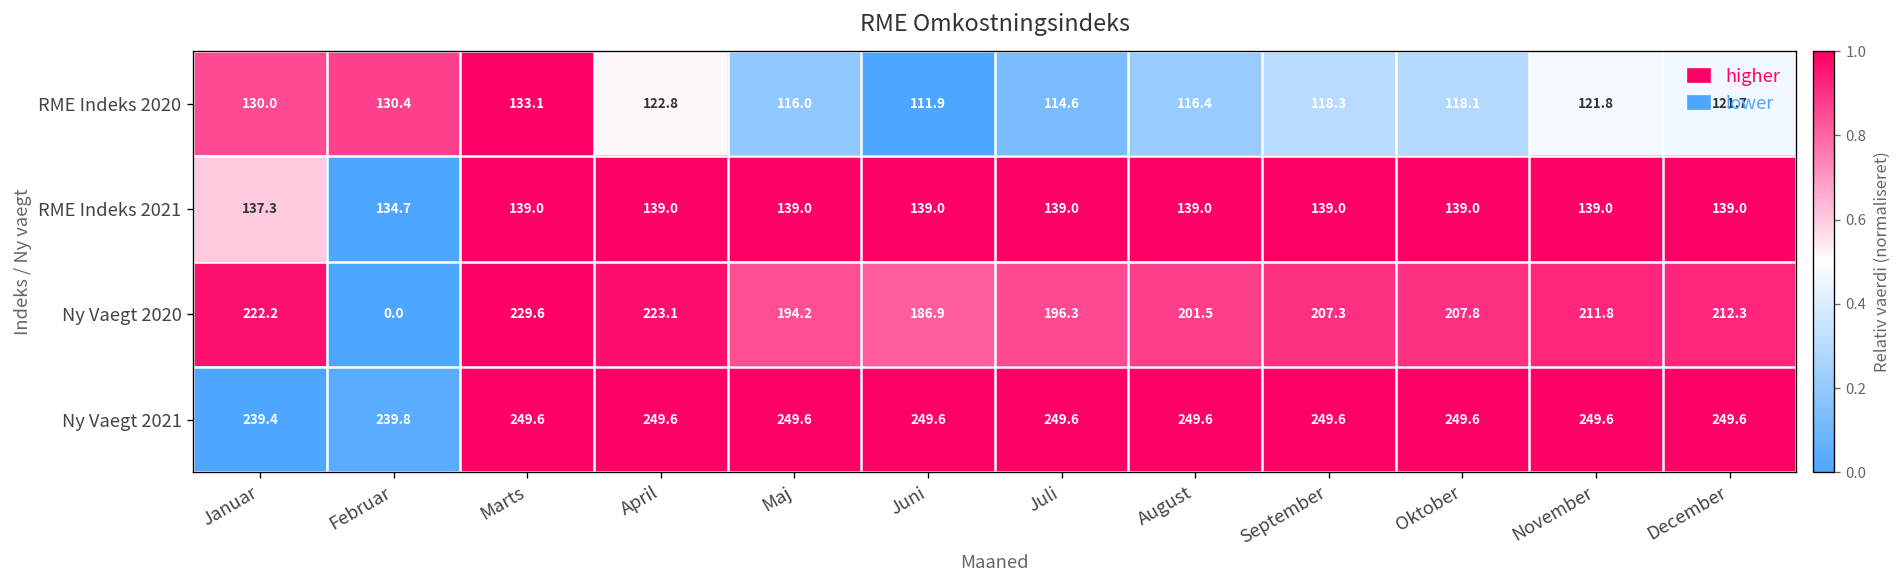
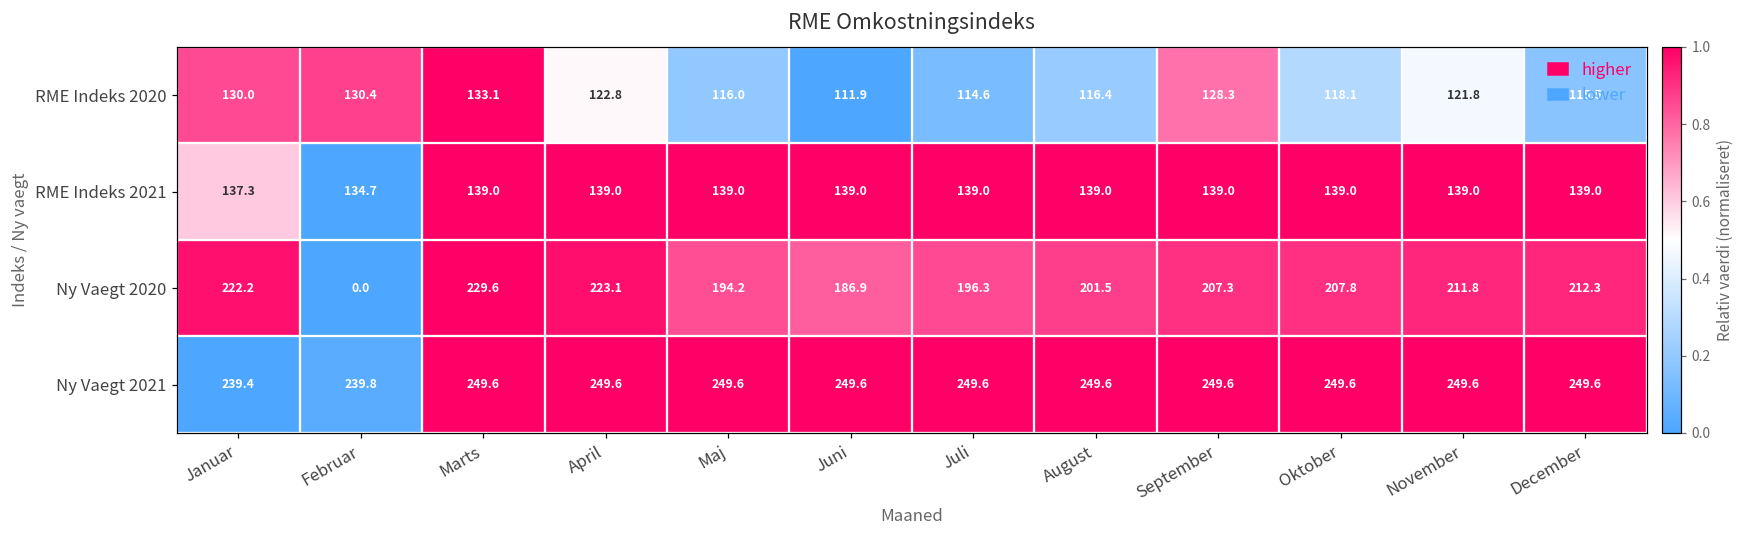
RME Indeks 2020, September: 118.3 -> 128.3
RME Indeks 2020, December: 121.7 -> 115.5
